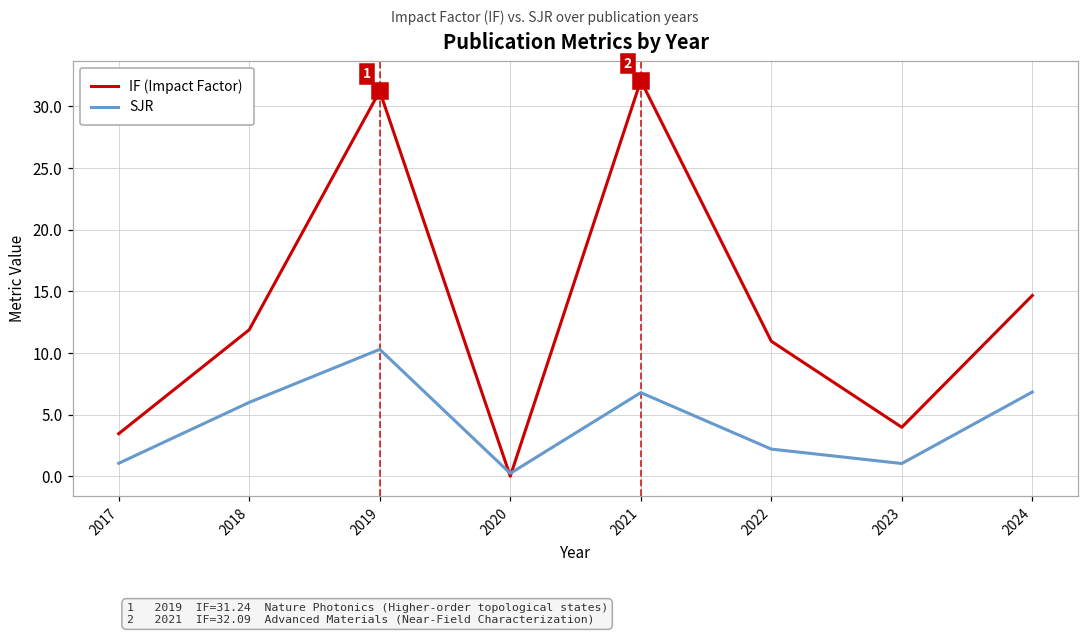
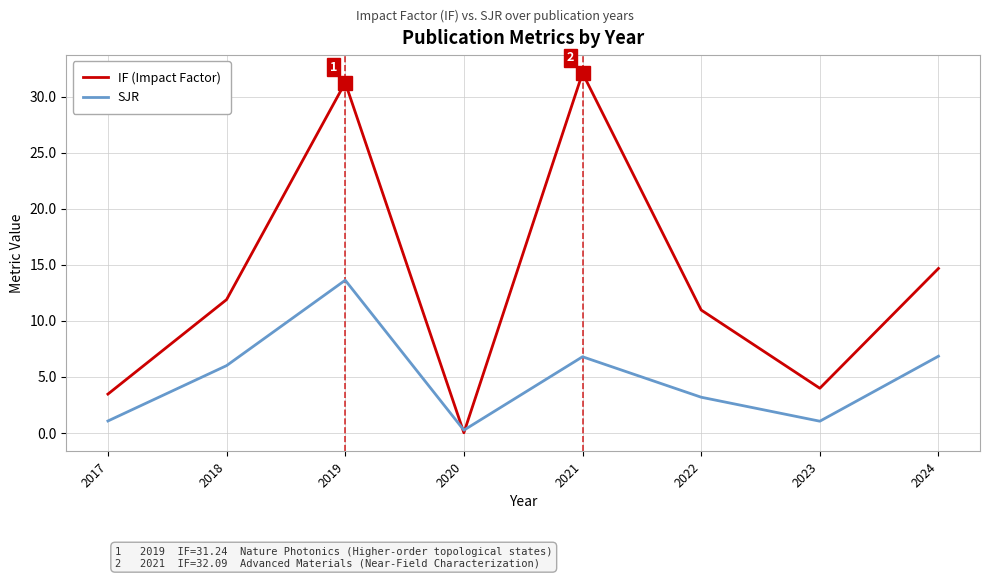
SJR, 2019: 10.3 -> 13.6
SJR, 2022: 2.2 -> 3.2
